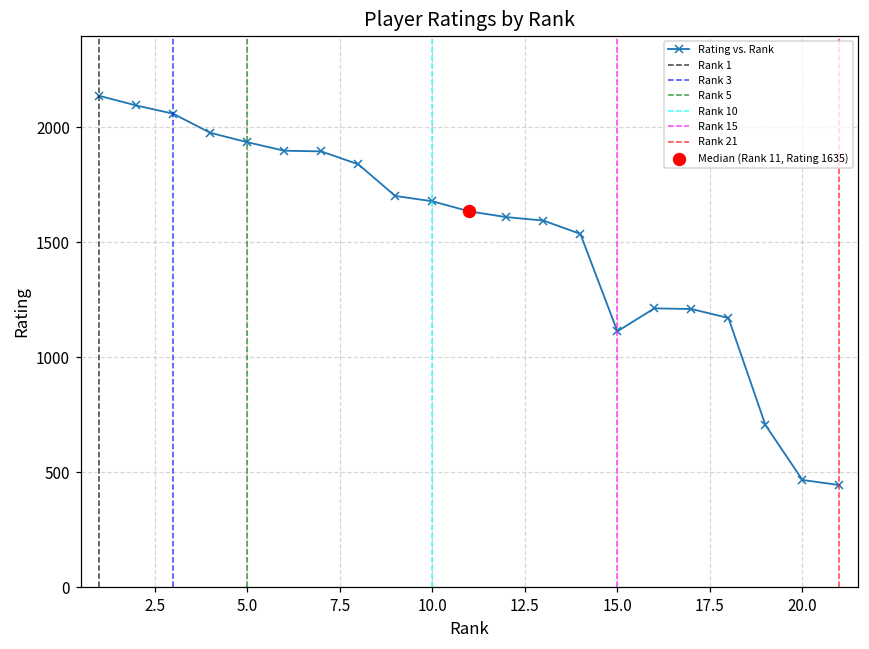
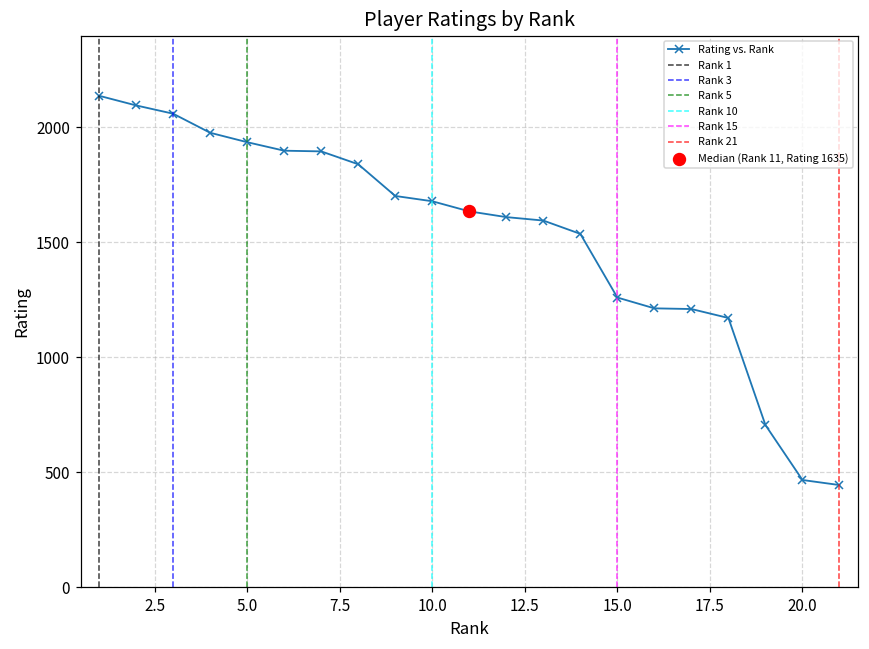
Rating vs. Rank, 15.0: 1110 -> 1260
